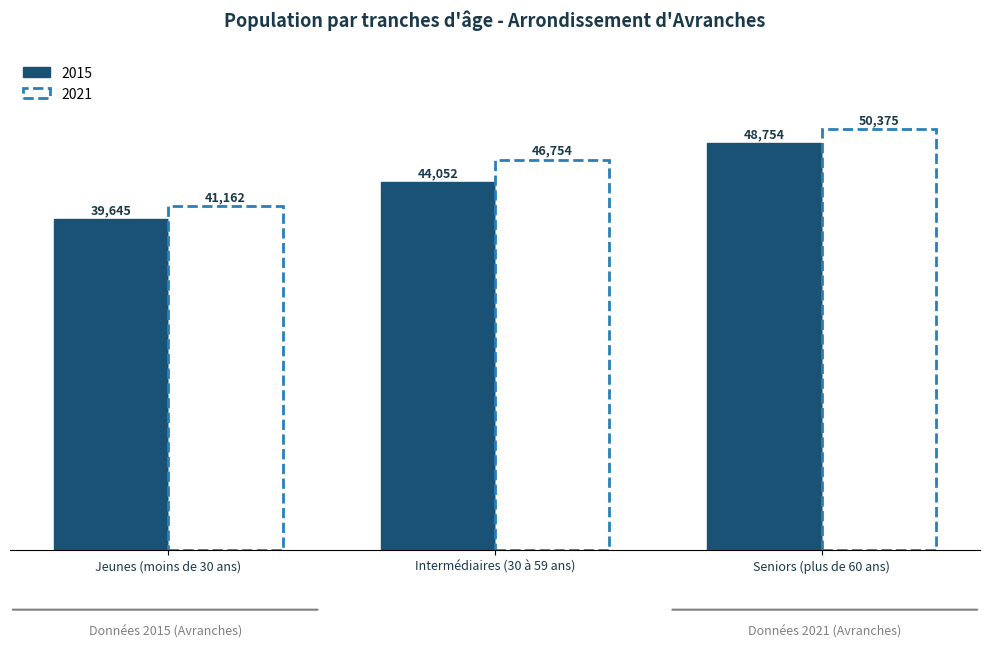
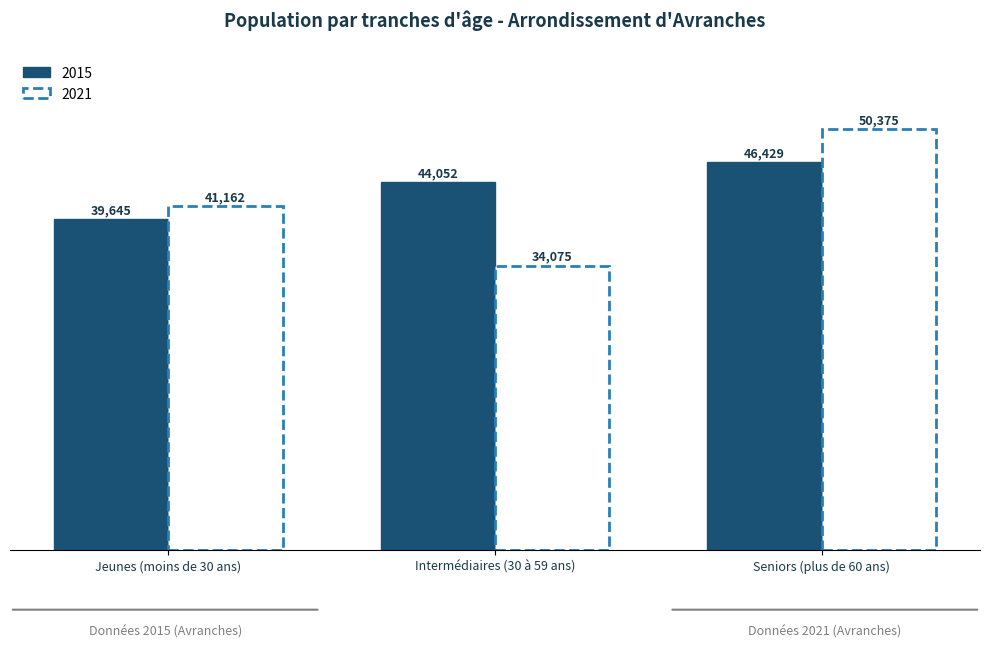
2021, Intermédiaires (30 à 59 ans): 46,754 -> 34,075
2015, Seniors (plus de 60 ans): 48,754 -> 46,429
